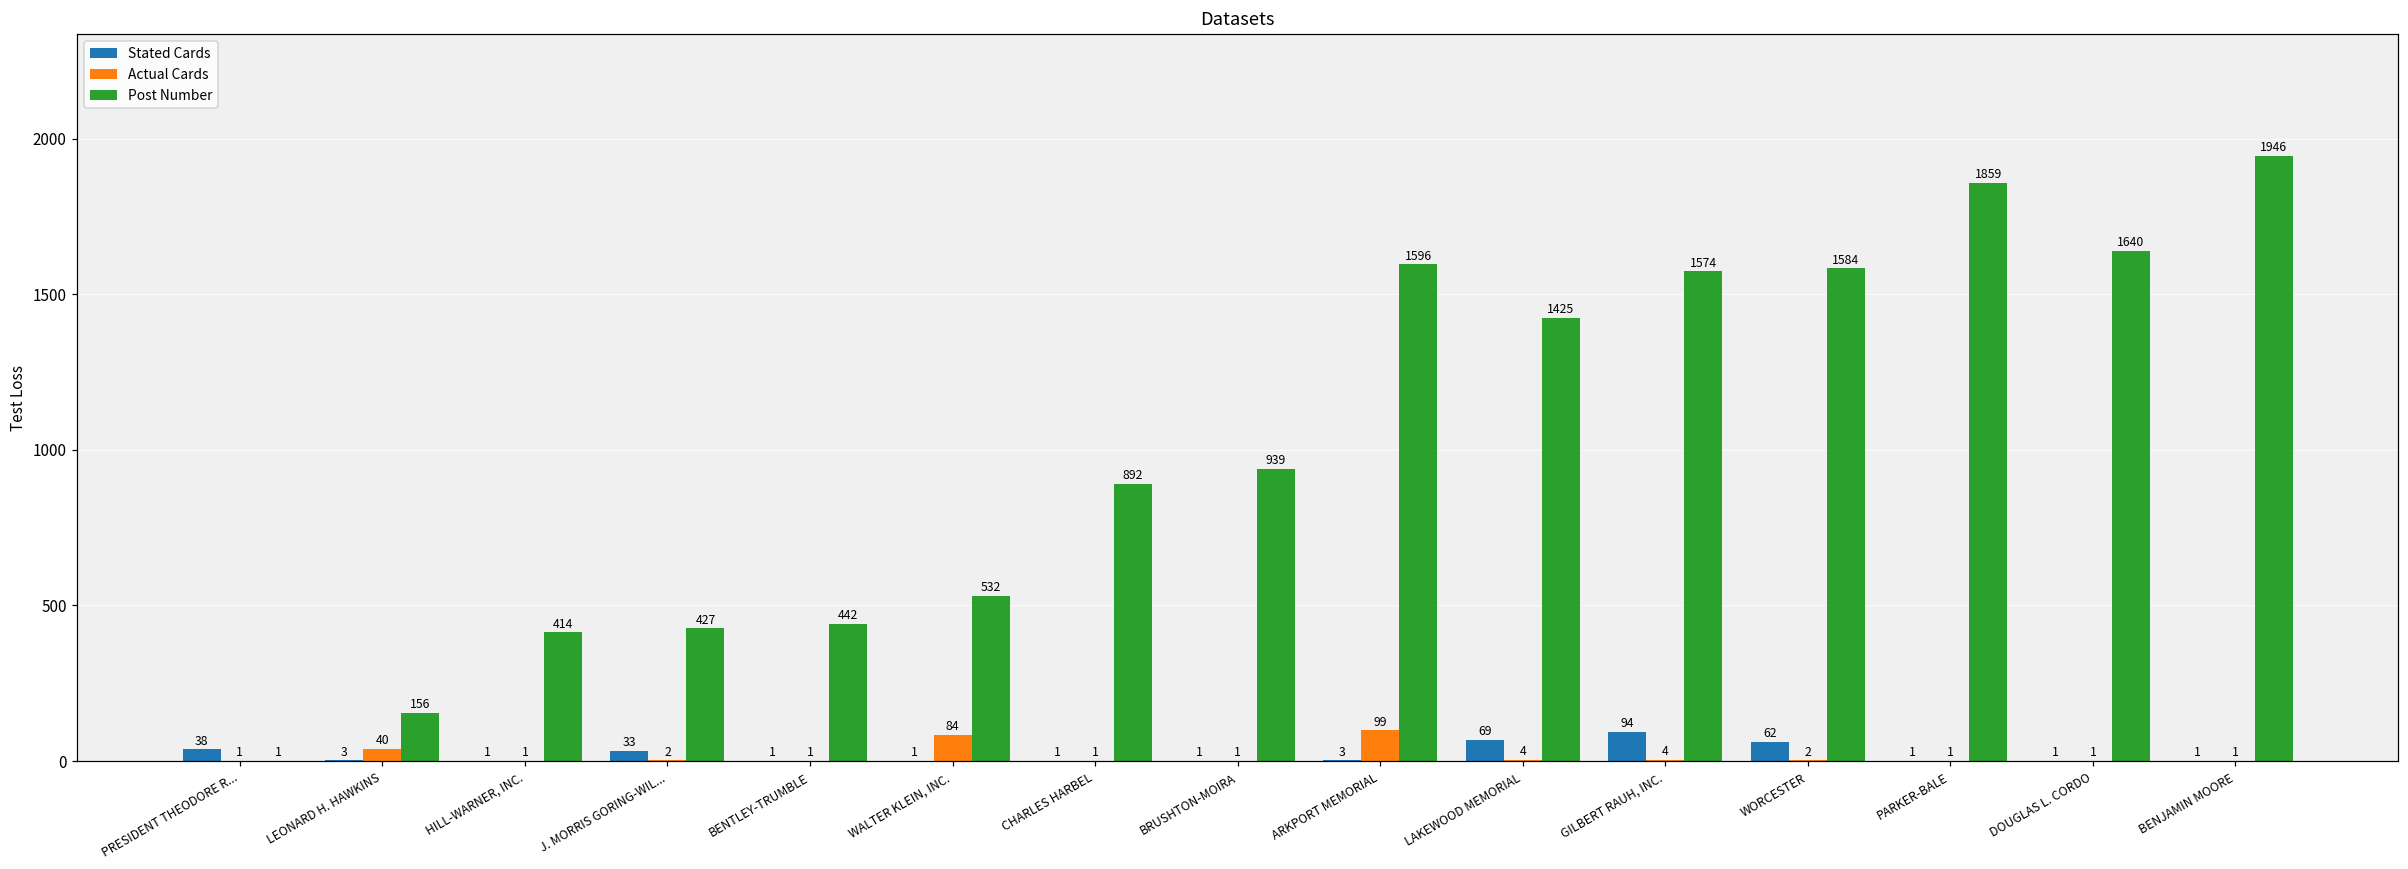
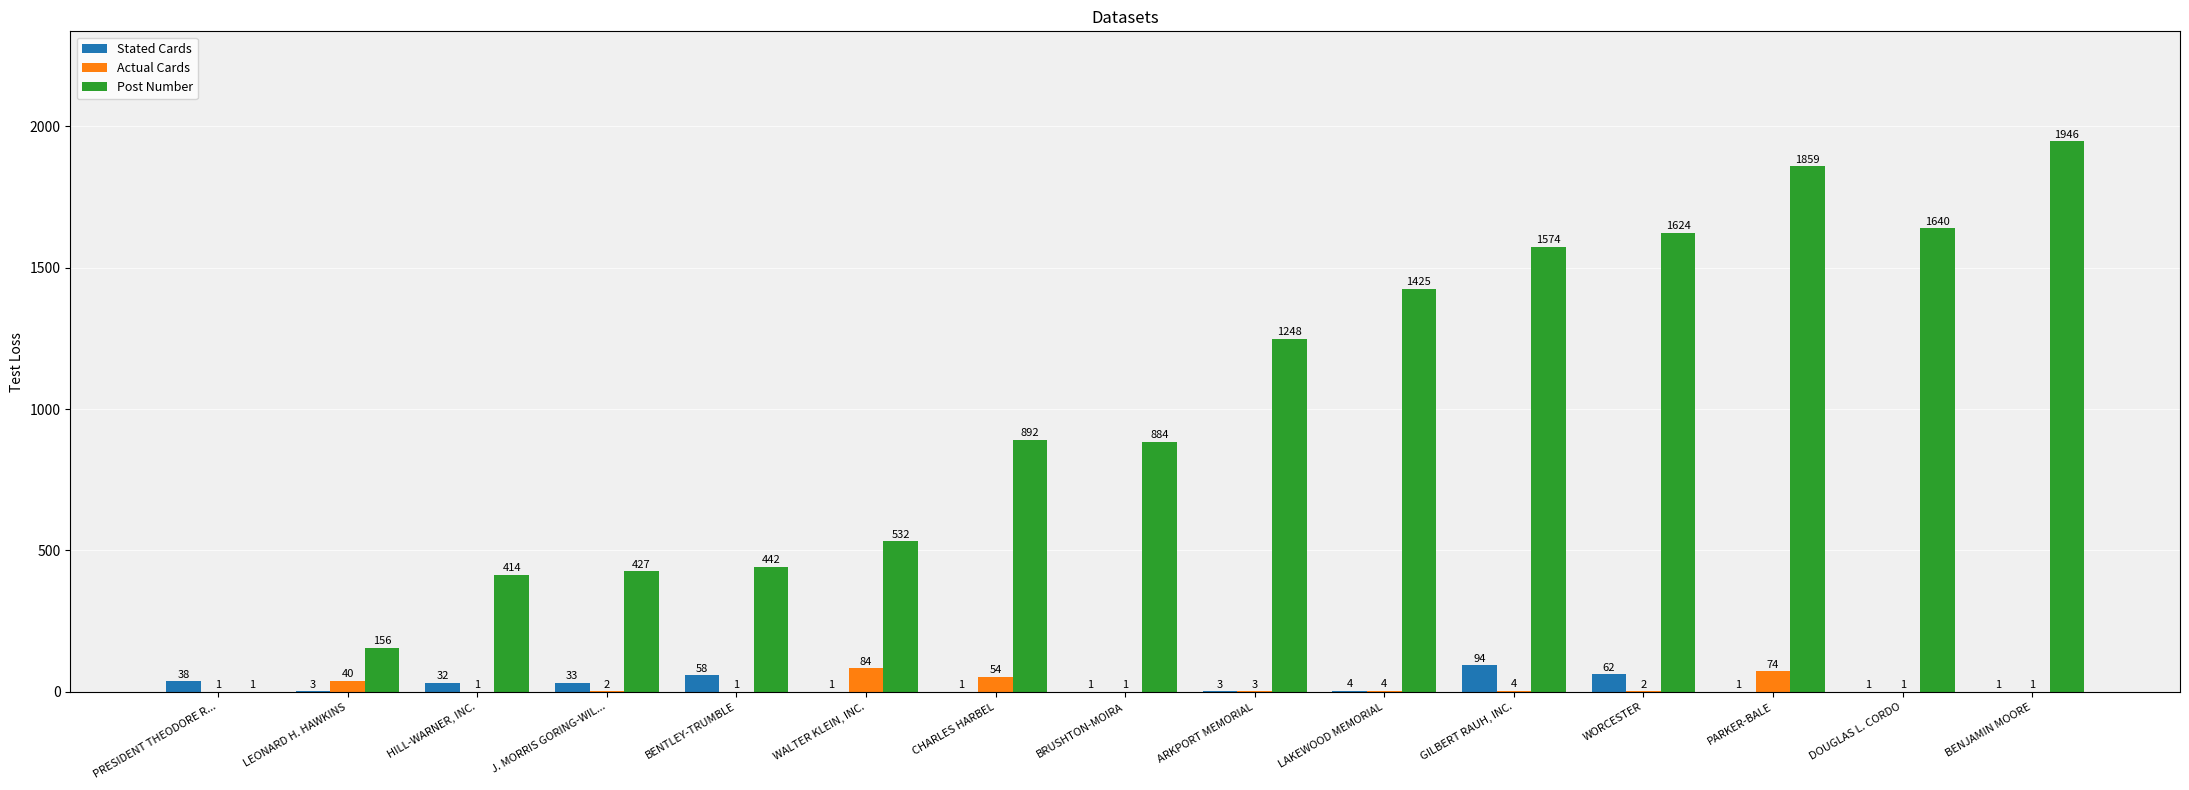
Stated Cards, HILL-WARNER, INC.: 1 -> 32
Stated Cards, BENTLEY-TRUMBLE: 1 -> 58
Actual Cards, CHARLES HARBEL: 1 -> 54
Post Number, BRUSHTON-MOIRA: 939 -> 884
Actual Cards, ARKPORT MEMORIAL: 99 -> 3
Post Number, ARKPORT MEMORIAL: 1596 -> 1248
Stated Cards, LAKEWOOD MEMORIAL: 69 -> 4
Post Number, WORCESTER: 1584 -> 1624
Actual Cards, PARKER-BALE: 1 -> 74
